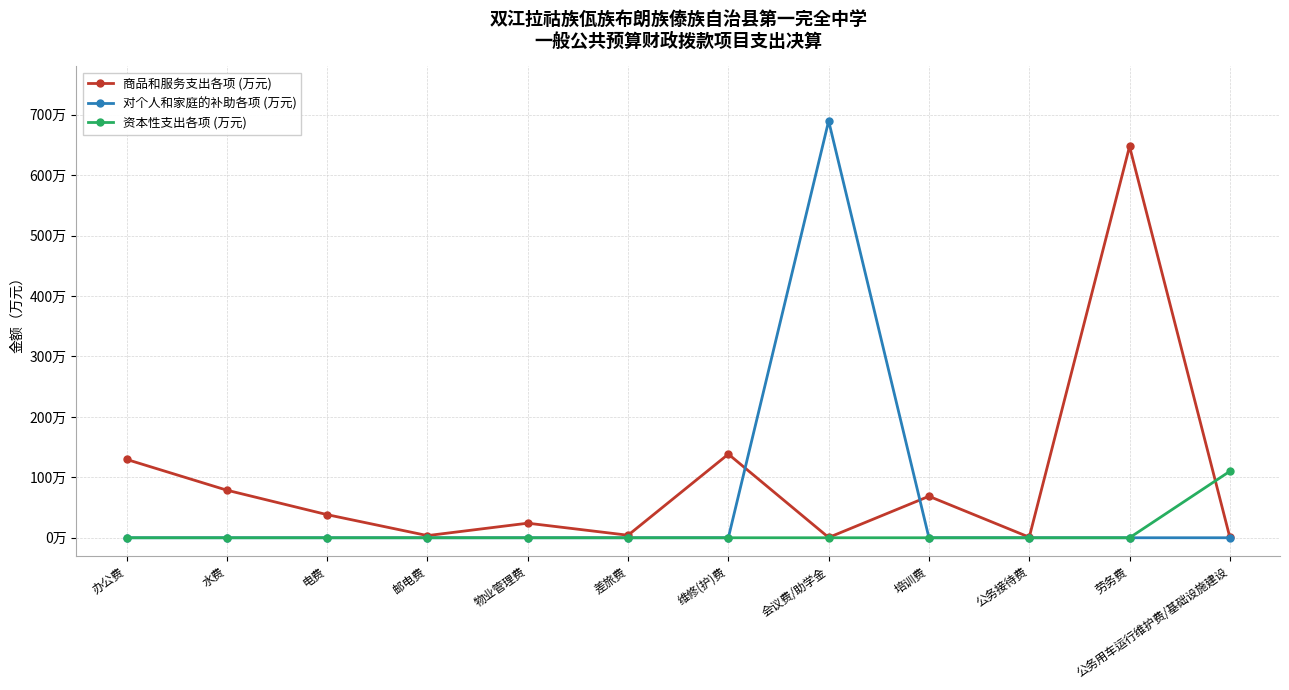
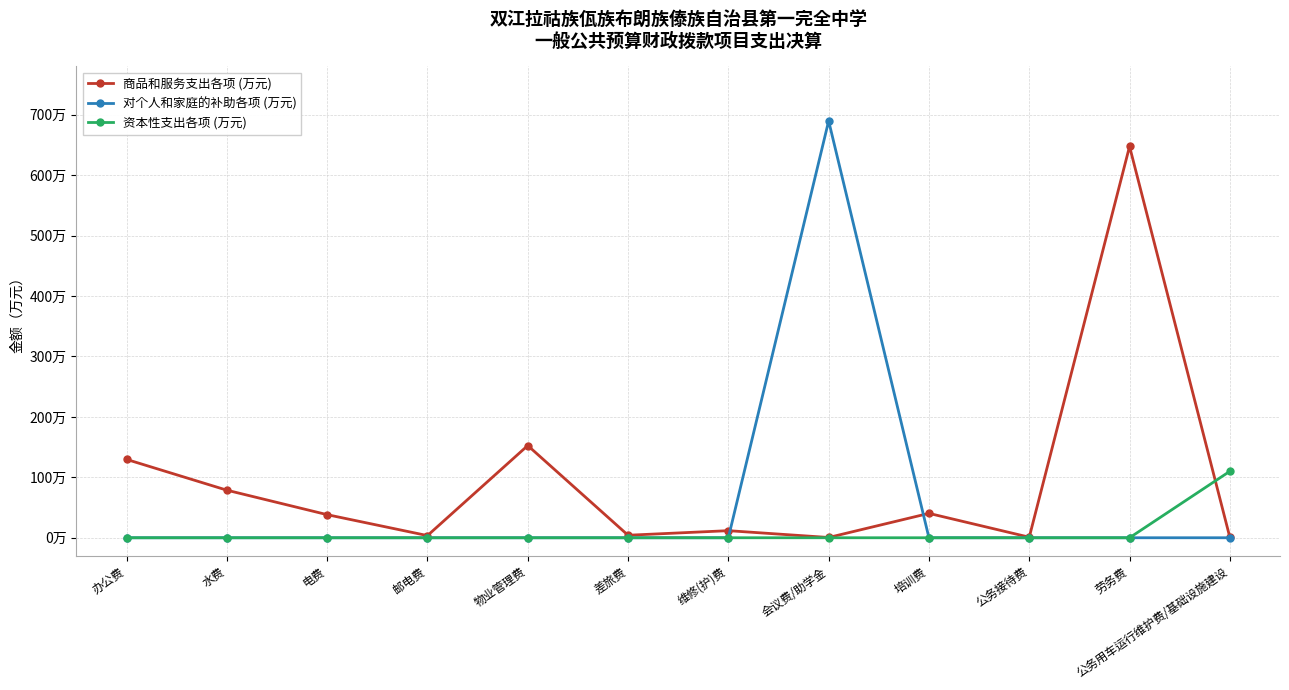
商品和服务支出各项 (万元), 物业管理费: 20万 -> 150万
商品和服务支出各项 (万元), 维修(护)费: 140万 -> 10万
商品和服务支出各项 (万元), 培训费: 70万 -> 40万
